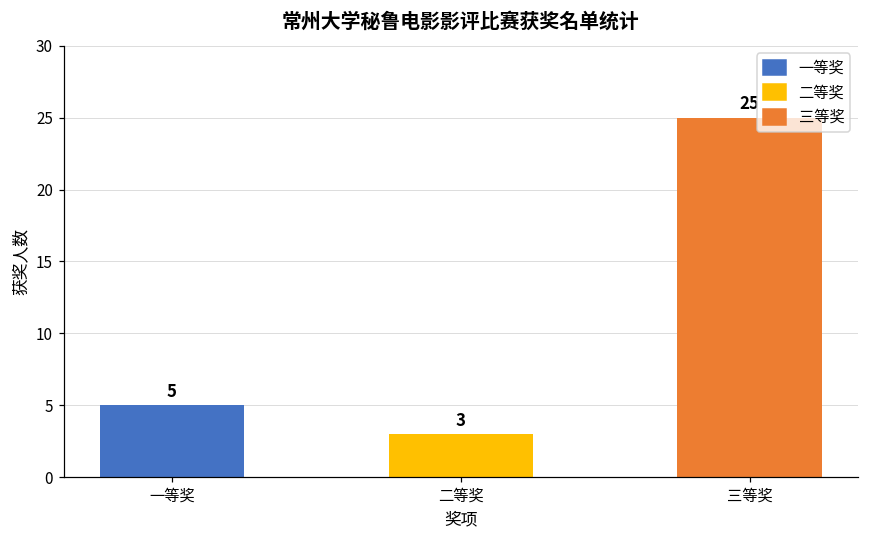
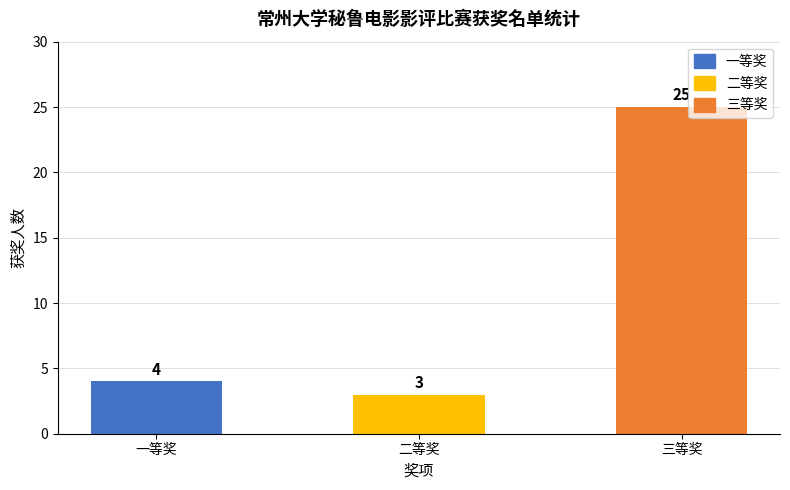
一等奖: 5 -> 4
